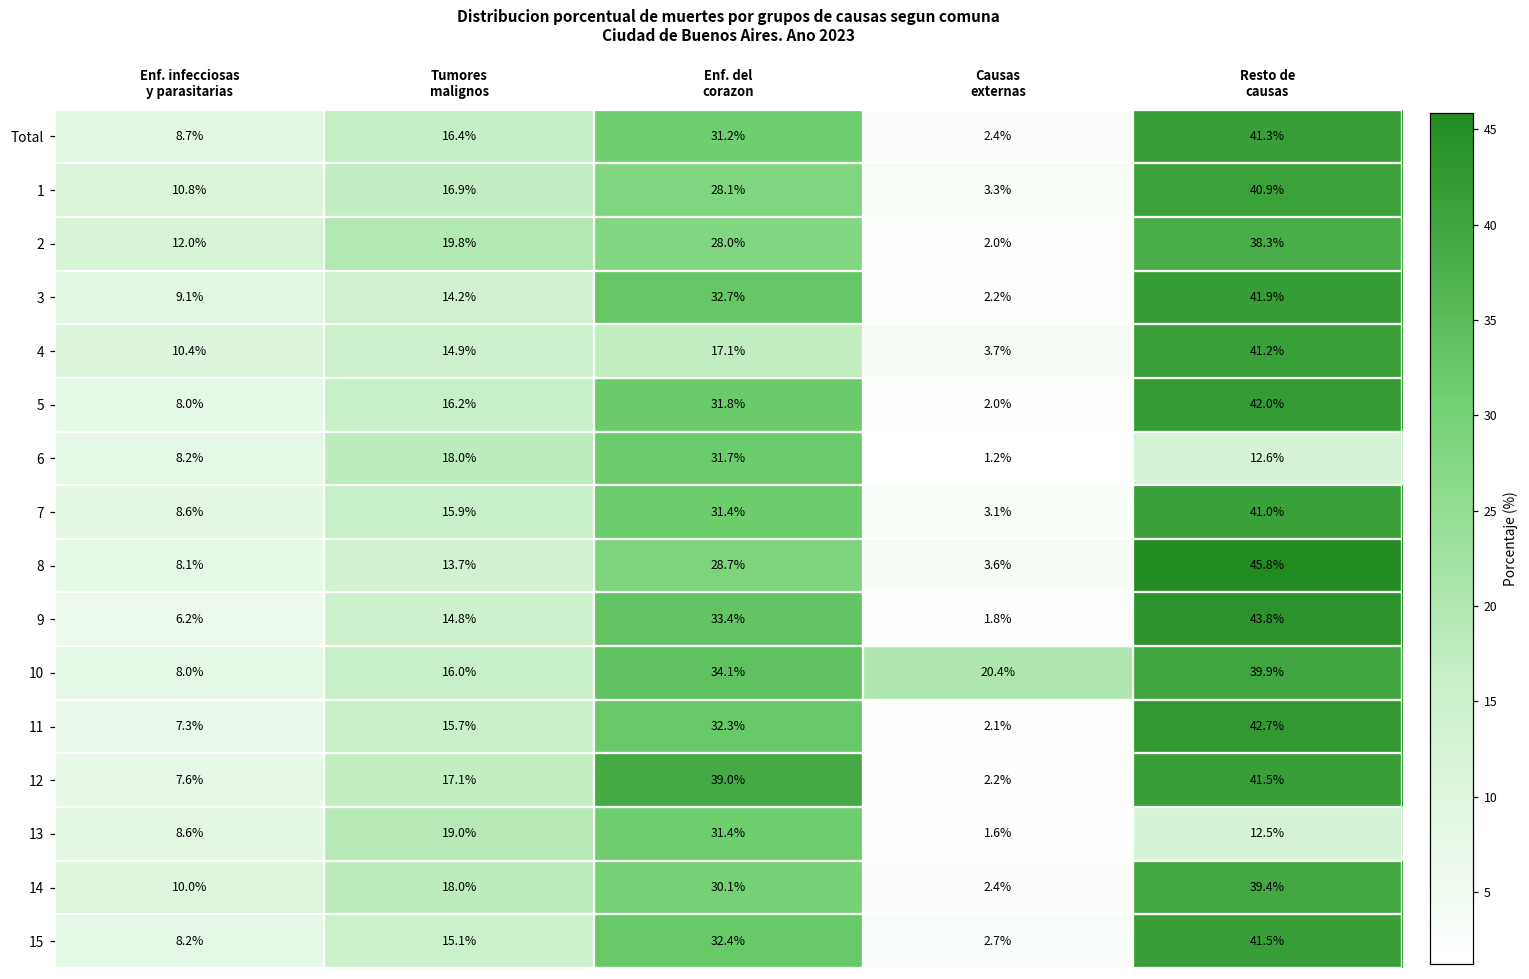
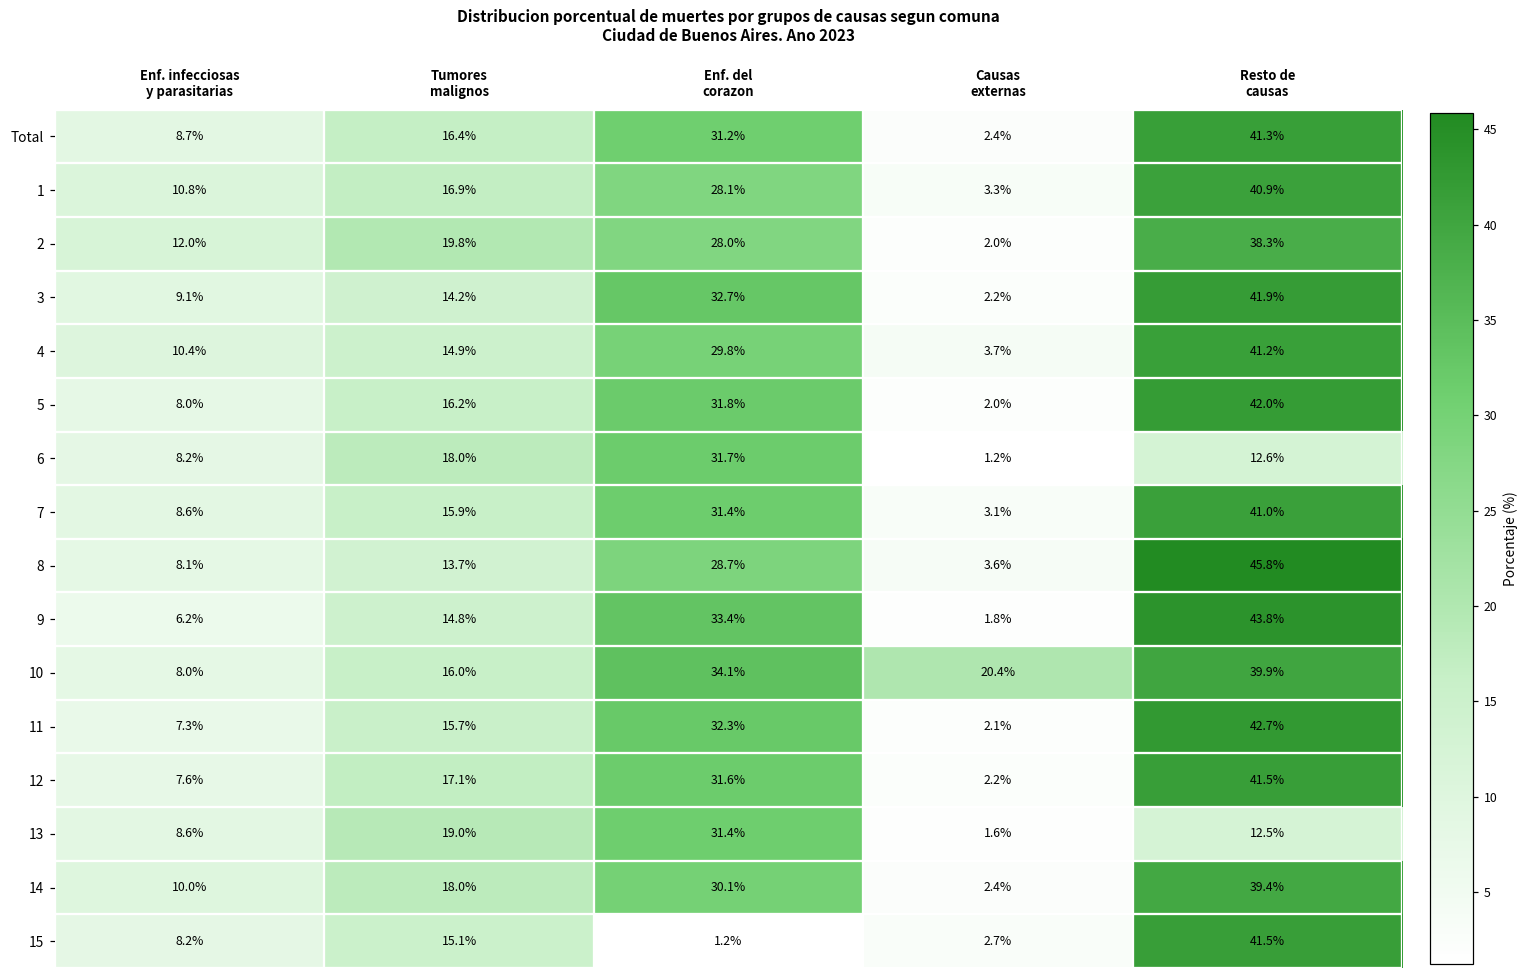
4, Enf. del corazon: 17.1% -> 29.8%
12, Enf. del corazon: 39.0% -> 31.6%
15, Enf. del corazon: 32.4% -> 1.2%
